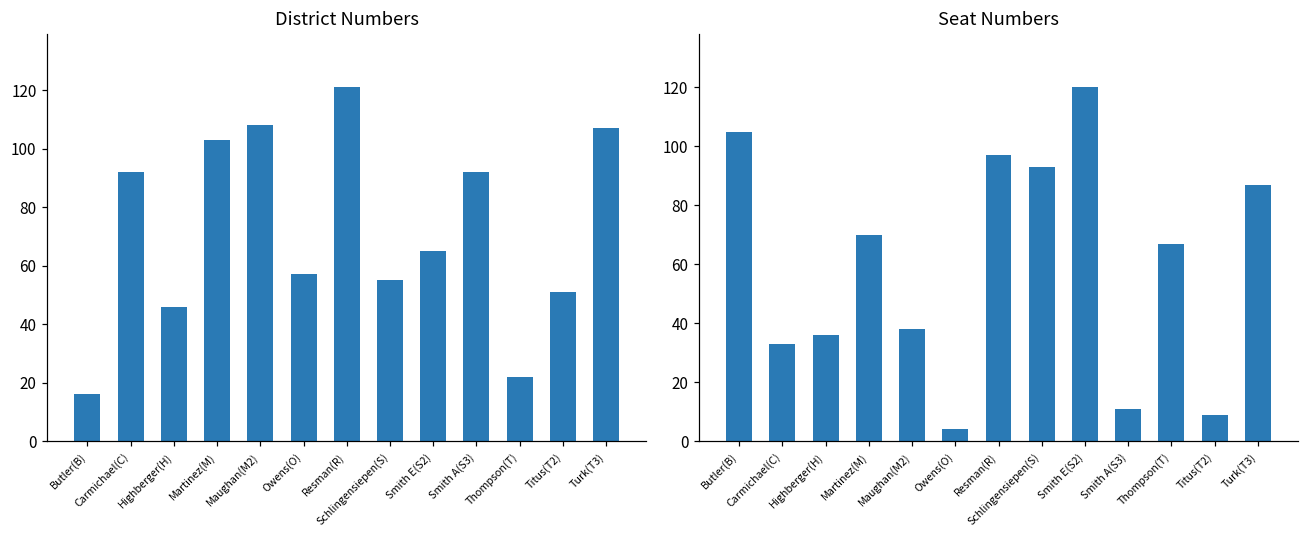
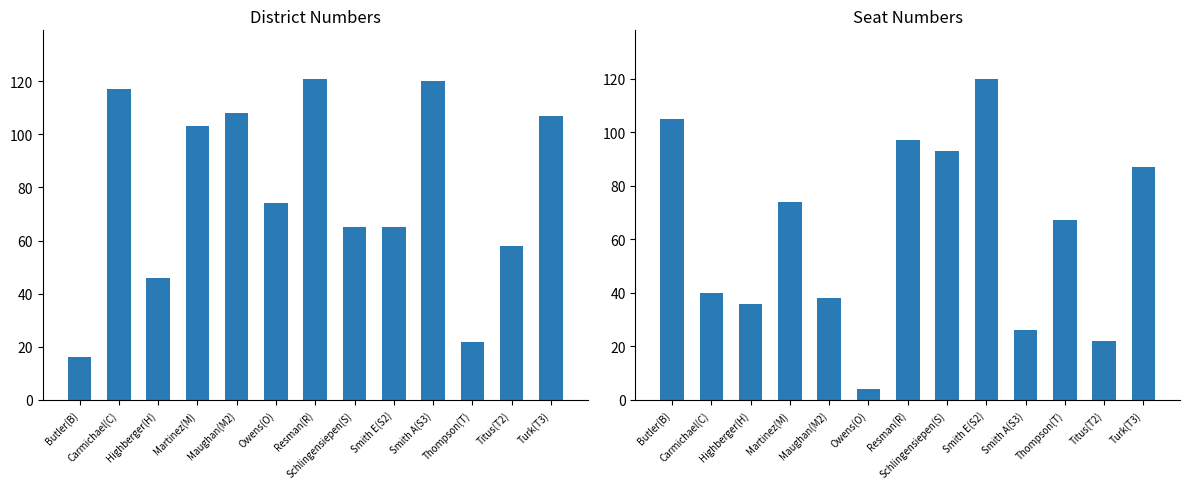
District Numbers, Carmichael(C): 92 -> 117
District Numbers, Owens(O): 57 -> 74
District Numbers, Schlingensiepen(S): 55 -> 65
District Numbers, Smith A(S3): 92 -> 120
District Numbers, Titus(T2): 51 -> 58
Seat Numbers, Carmichael(C): 33 -> 40
Seat Numbers, Martinez(M): 70 -> 74
Seat Numbers, Smith A(S3): 11 -> 26
Seat Numbers, Titus(T2): 9 -> 22
